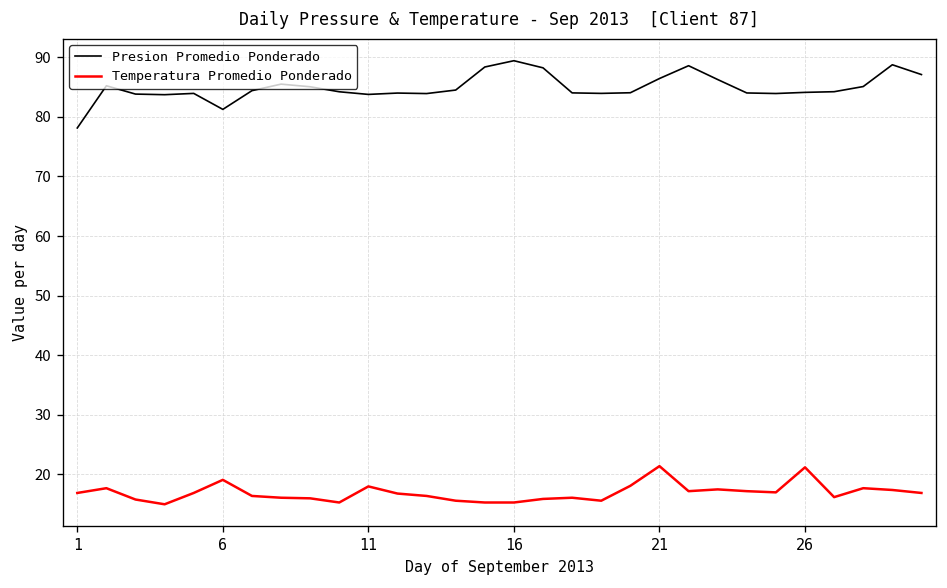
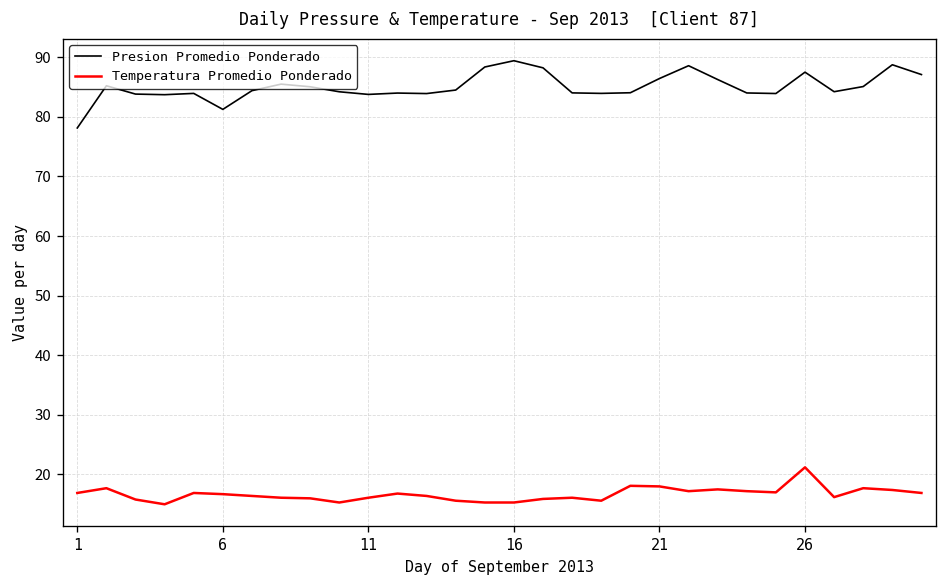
Temperatura Promedio Ponderado, 6: 19 -> 17
Temperatura Promedio Ponderado, 11: 18 -> 16
Temperatura Promedio Ponderado, 21: 21 -> 18
Presion Promedio Ponderado, 26: 84 -> 87
